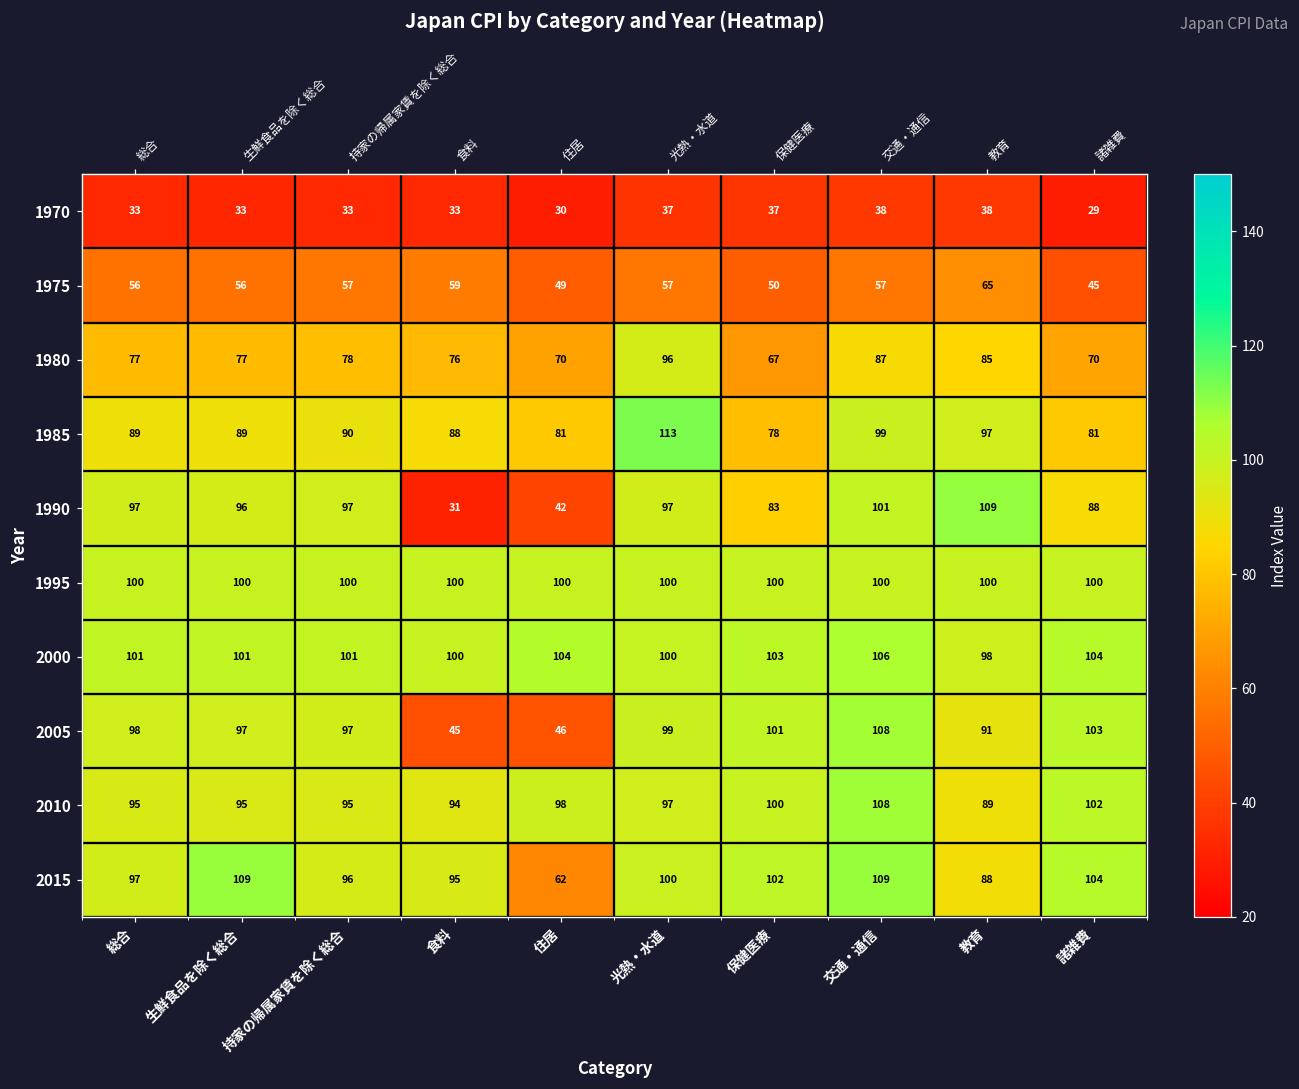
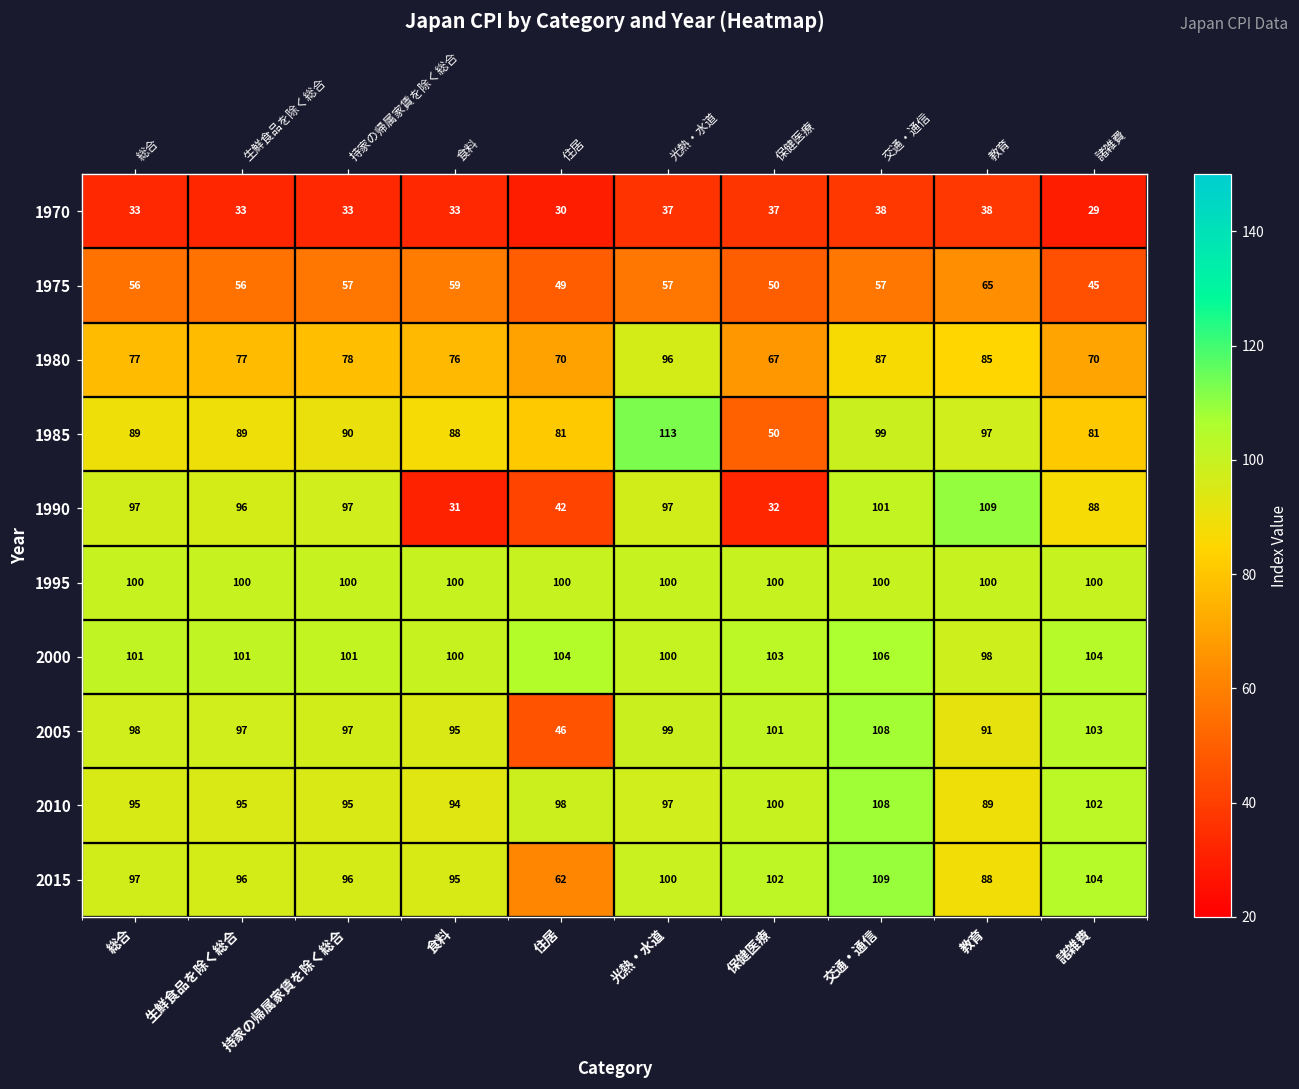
1985, 保健医療: 78 -> 50
1990, 保健医療: 83 -> 32
2005, 食料: 45 -> 95
2015, 生鮮食品を除く総合: 109 -> 96
